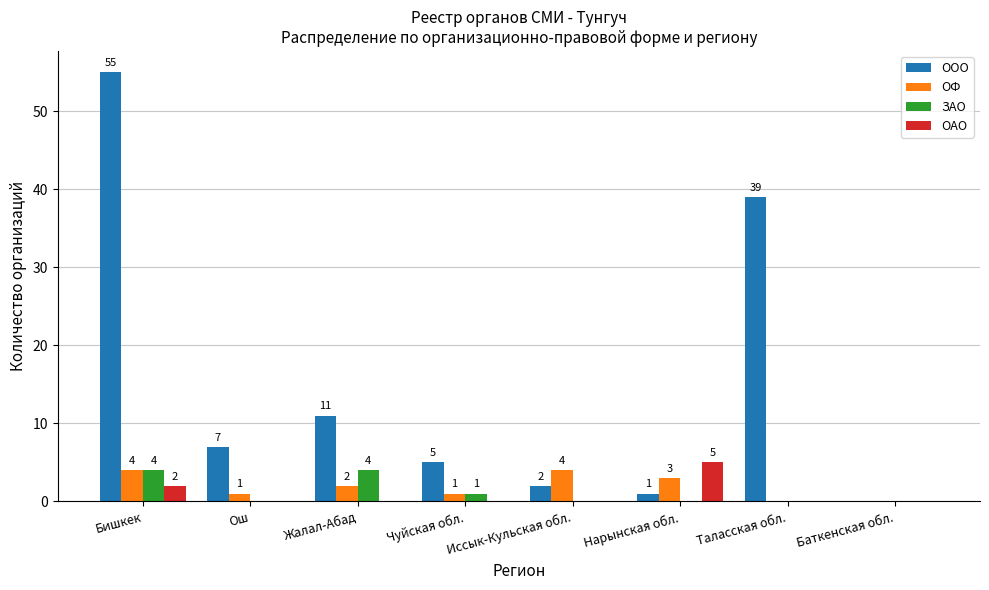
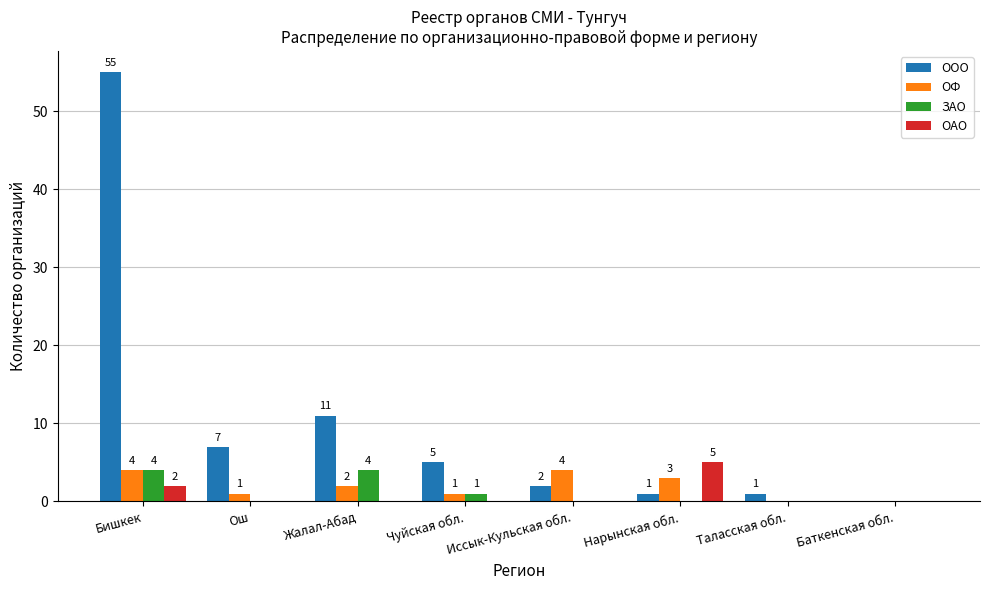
ООО, Таласская обл.: 39 -> 1
